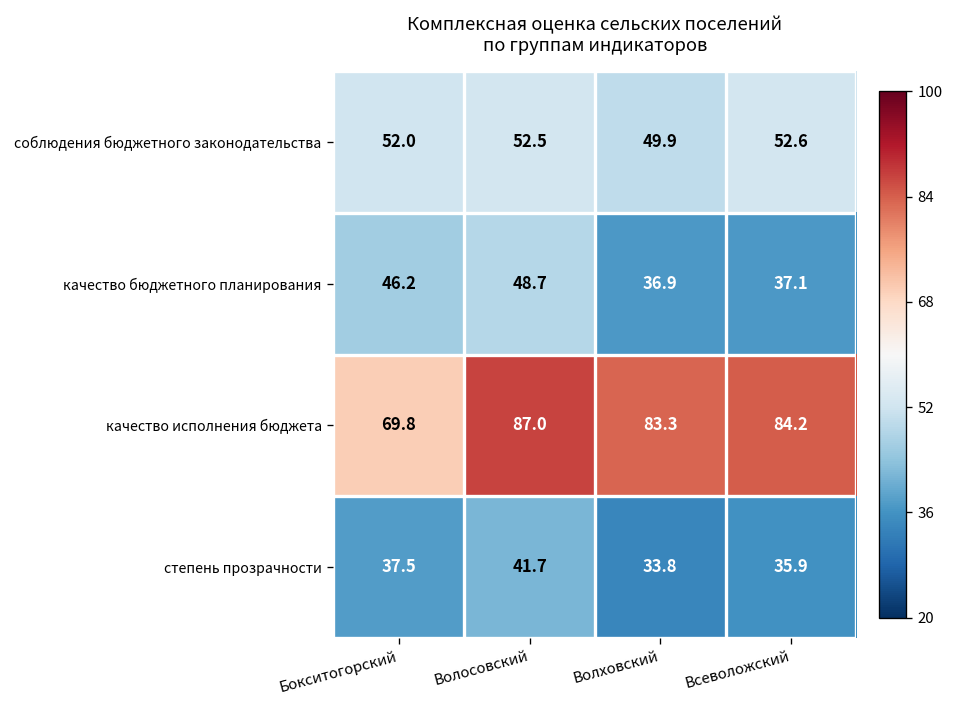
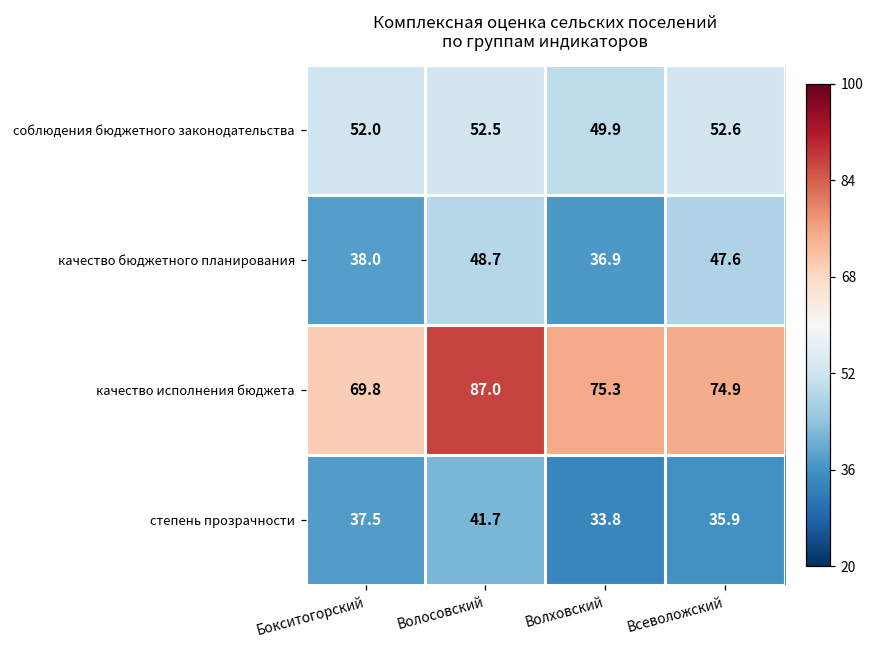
качество бюджетного планирования, Бокситогорский: 46.2 -> 38.0
качество бюджетного планирования, Всеволожский: 37.1 -> 47.6
качество исполнения бюджета, Волховский: 83.3 -> 75.3
качество исполнения бюджета, Всеволожский: 84.2 -> 74.9
